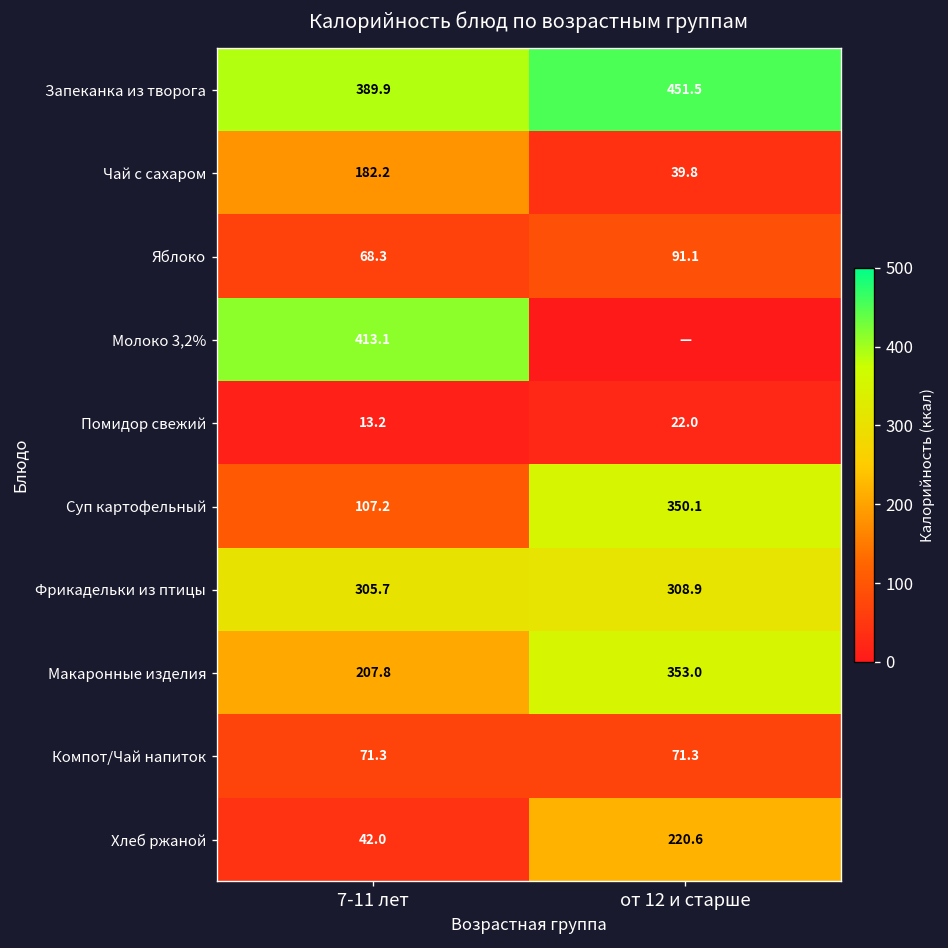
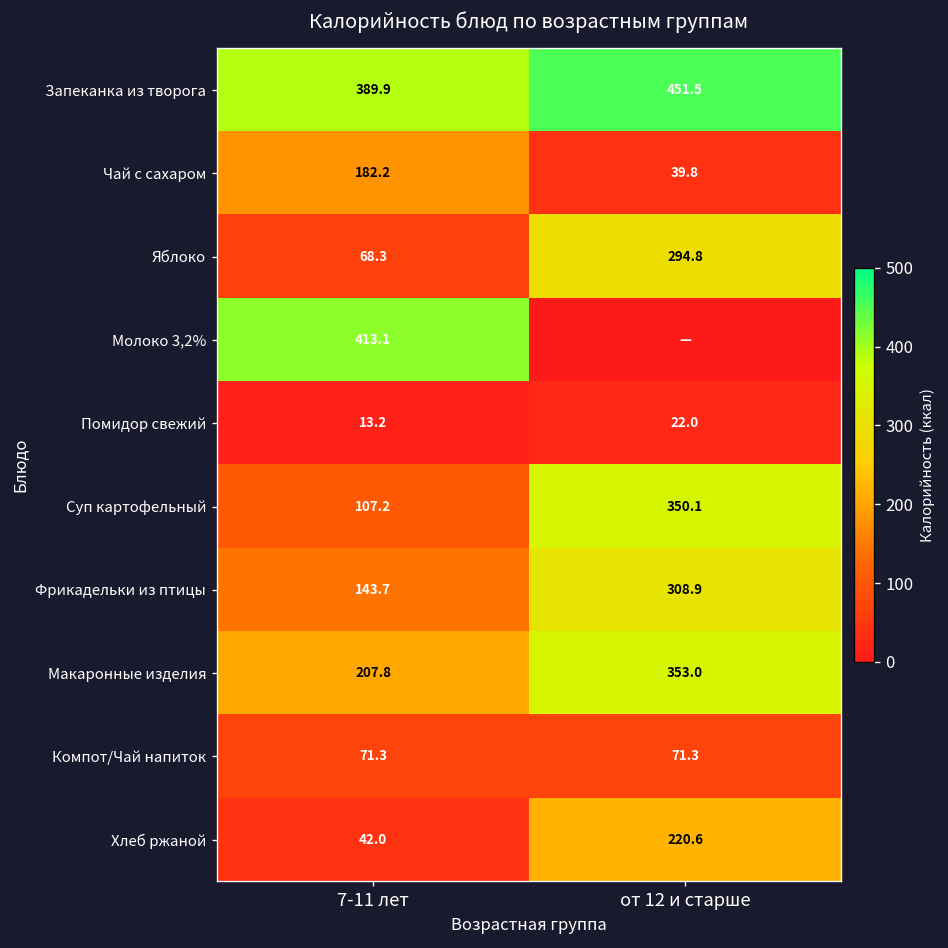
Яблоко, от 12 и старше: 91.1 -> 294.8
Фрикадельки из птицы, 7-11 лет: 305.7 -> 143.7
